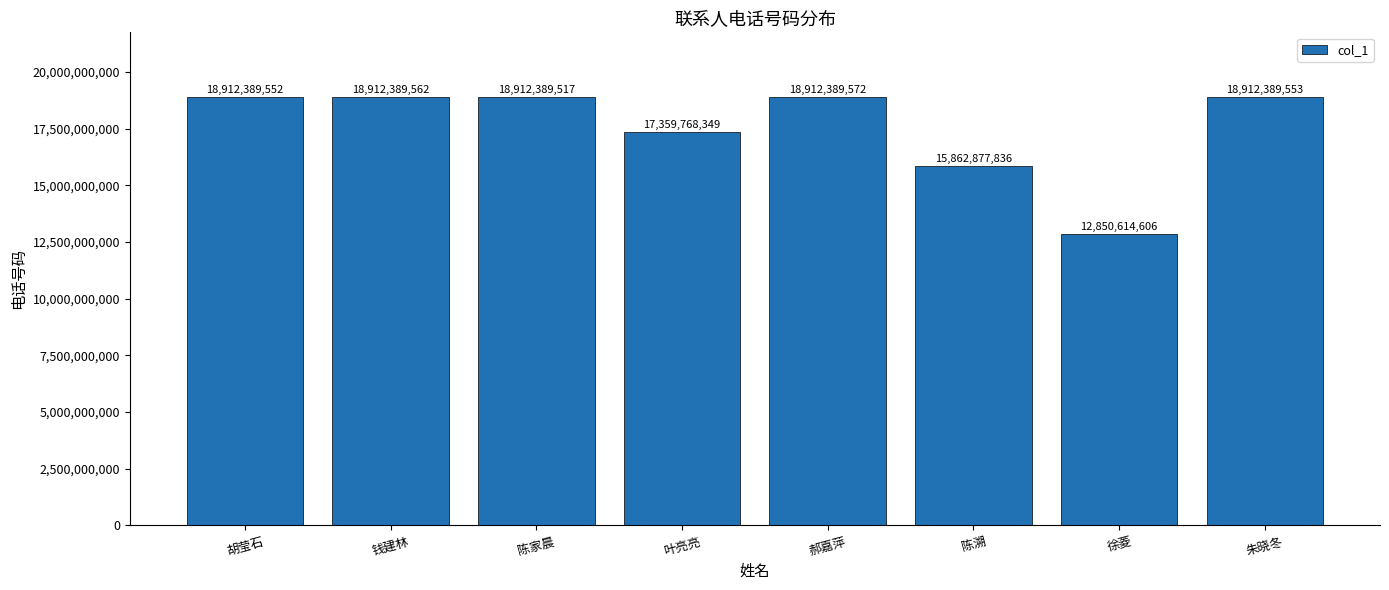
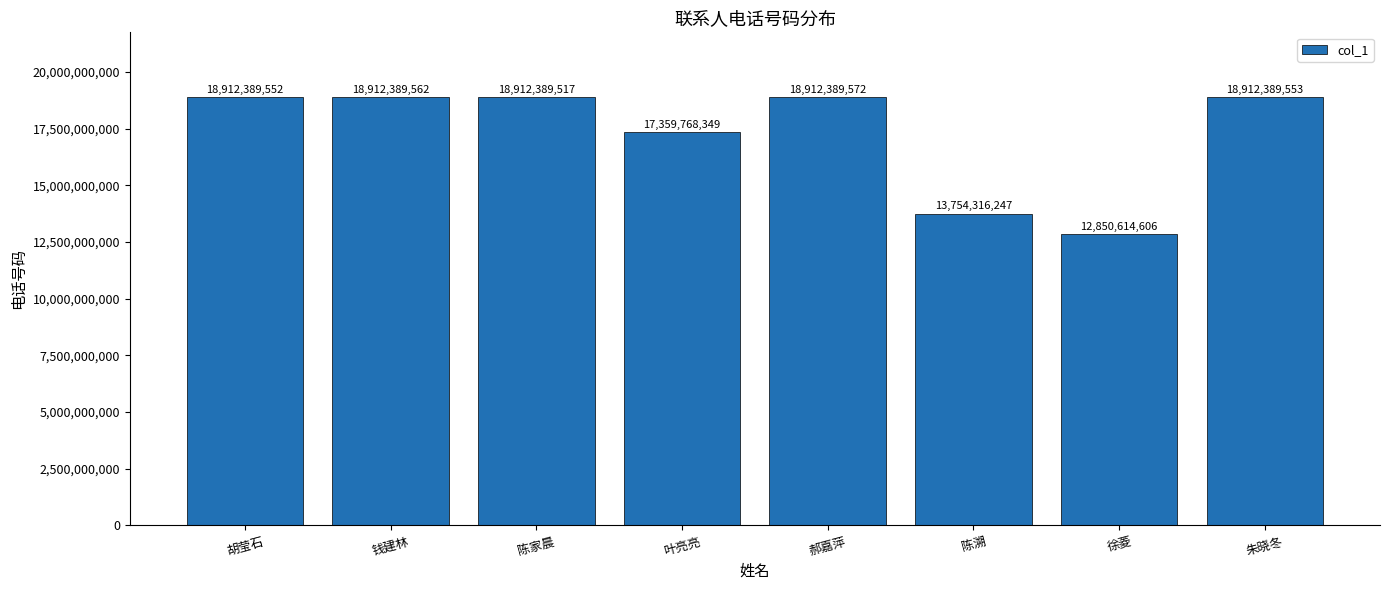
陈溯: 15,862,877,836 -> 13,754,316,247
